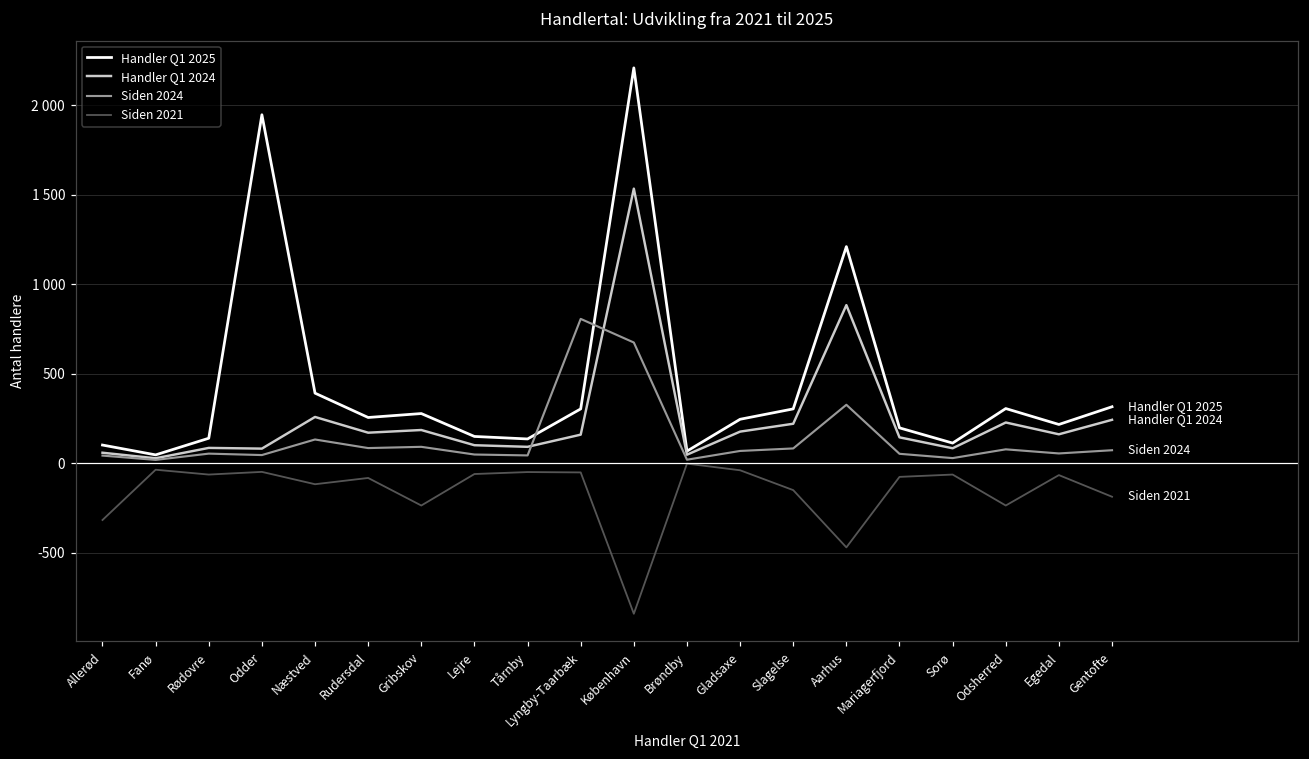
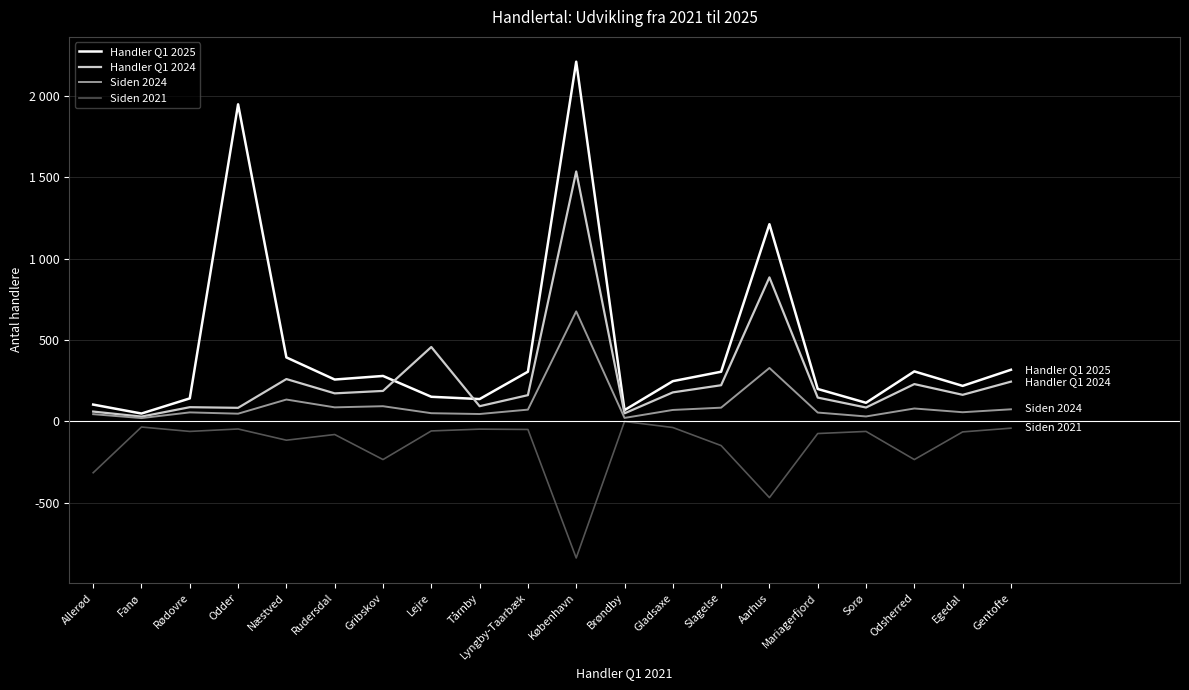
Handler Q1 2024, Lejre: 100 -> 460
Siden 2024, Lyngby-Taarbæk: 810 -> 70
Siden 2021, Gentofte: -190 -> -40
